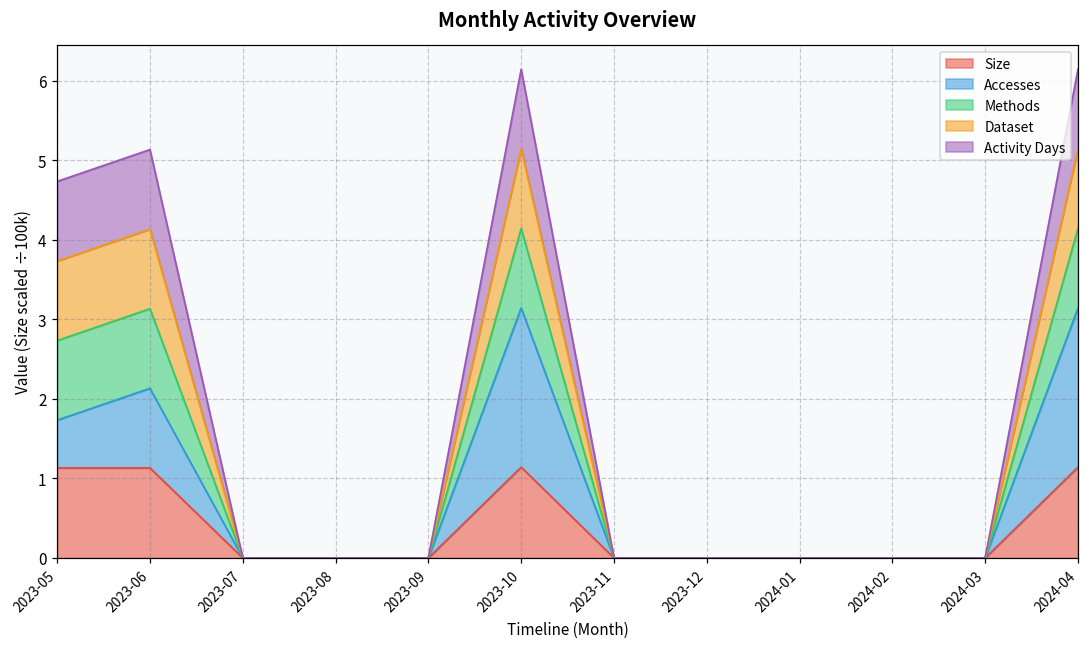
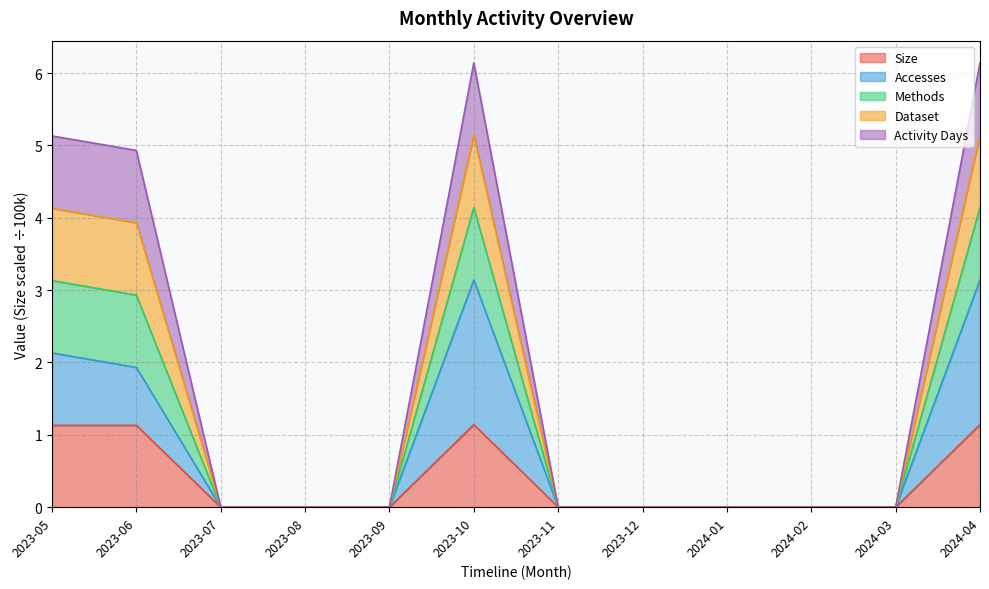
Accesses, 2023-05: 0.6 -> 1.0
Accesses, 2023-06: 1.0 -> 0.8
